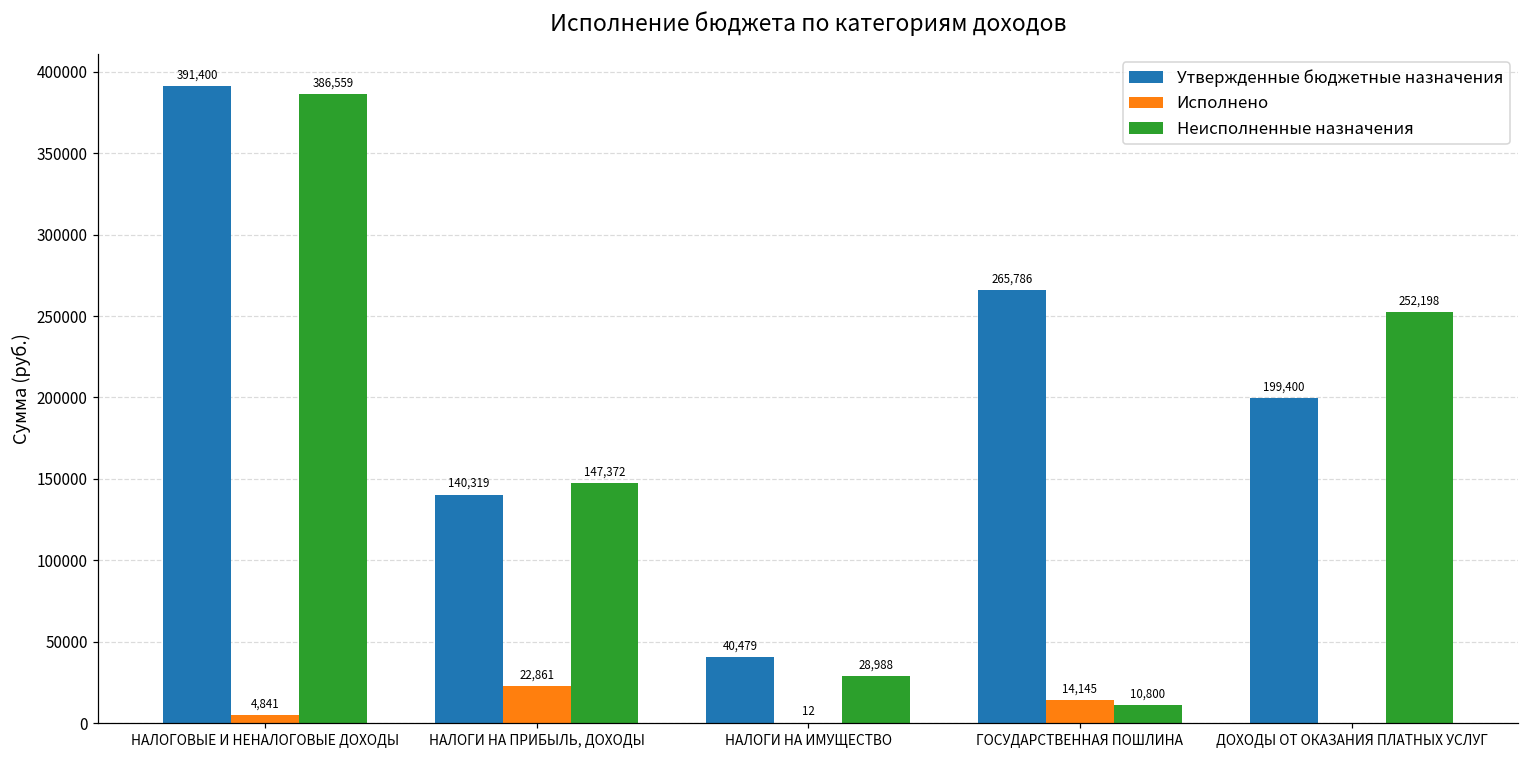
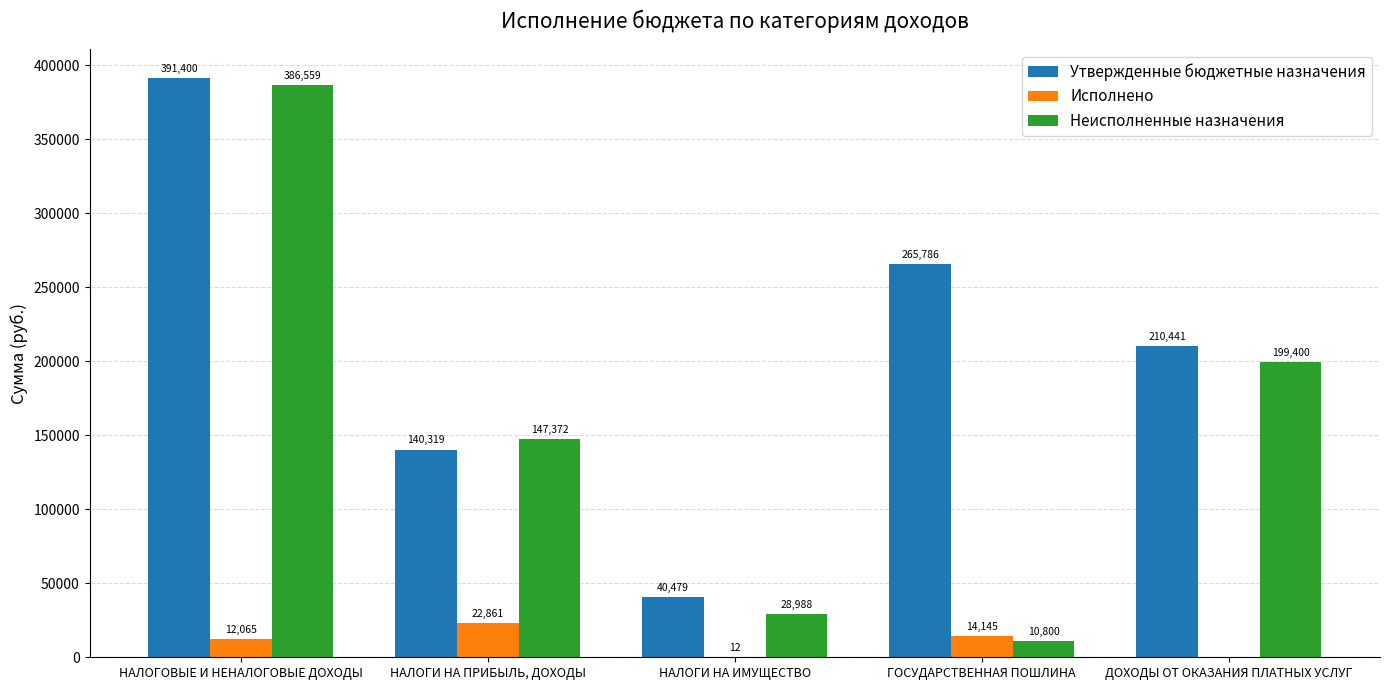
Исполнено, НАЛОГОВЫЕ И НЕНАЛОГОВЫЕ ДОХОДЫ: 4,841 -> 12,065
Утвержденные бюджетные назначения, ДОХОДЫ ОТ ОКАЗАНИЯ ПЛАТНЫХ УСЛУГ: 199,400 -> 210,441
Неисполненные назначения, ДОХОДЫ ОТ ОКАЗАНИЯ ПЛАТНЫХ УСЛУГ: 252,198 -> 199,400
